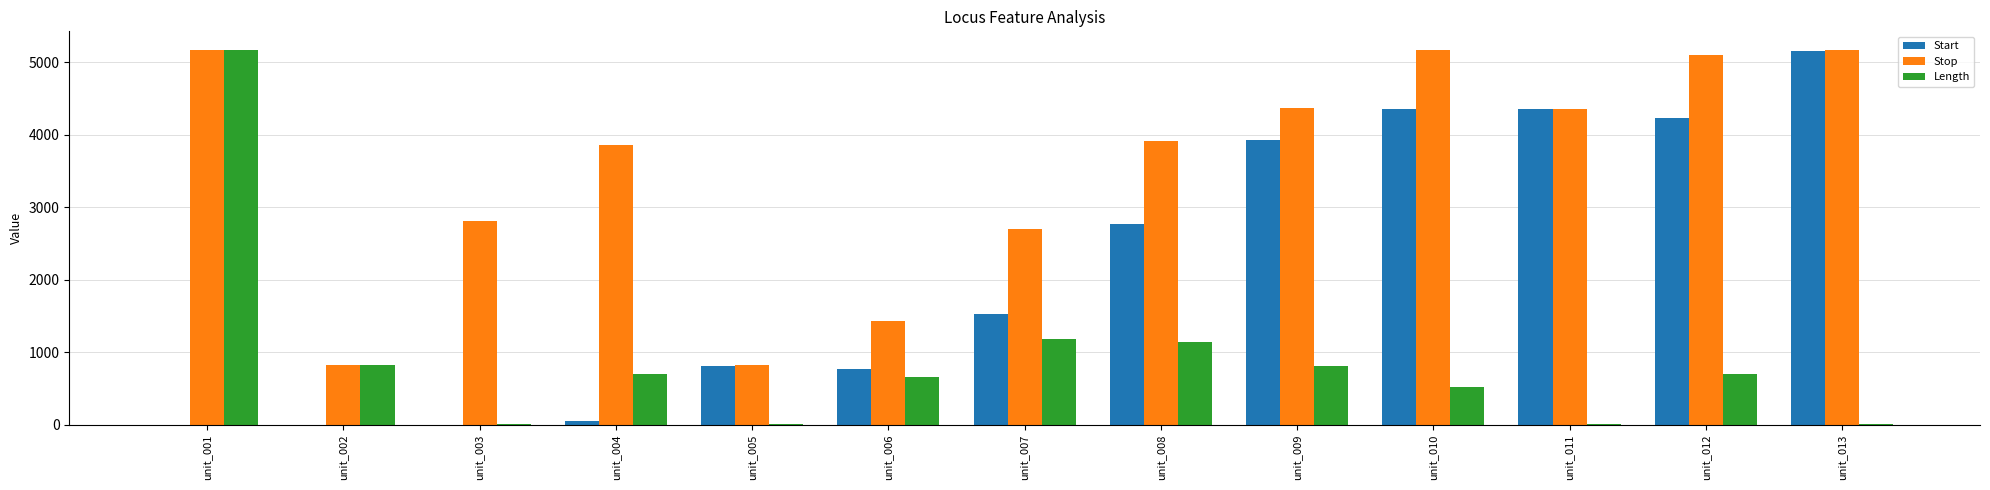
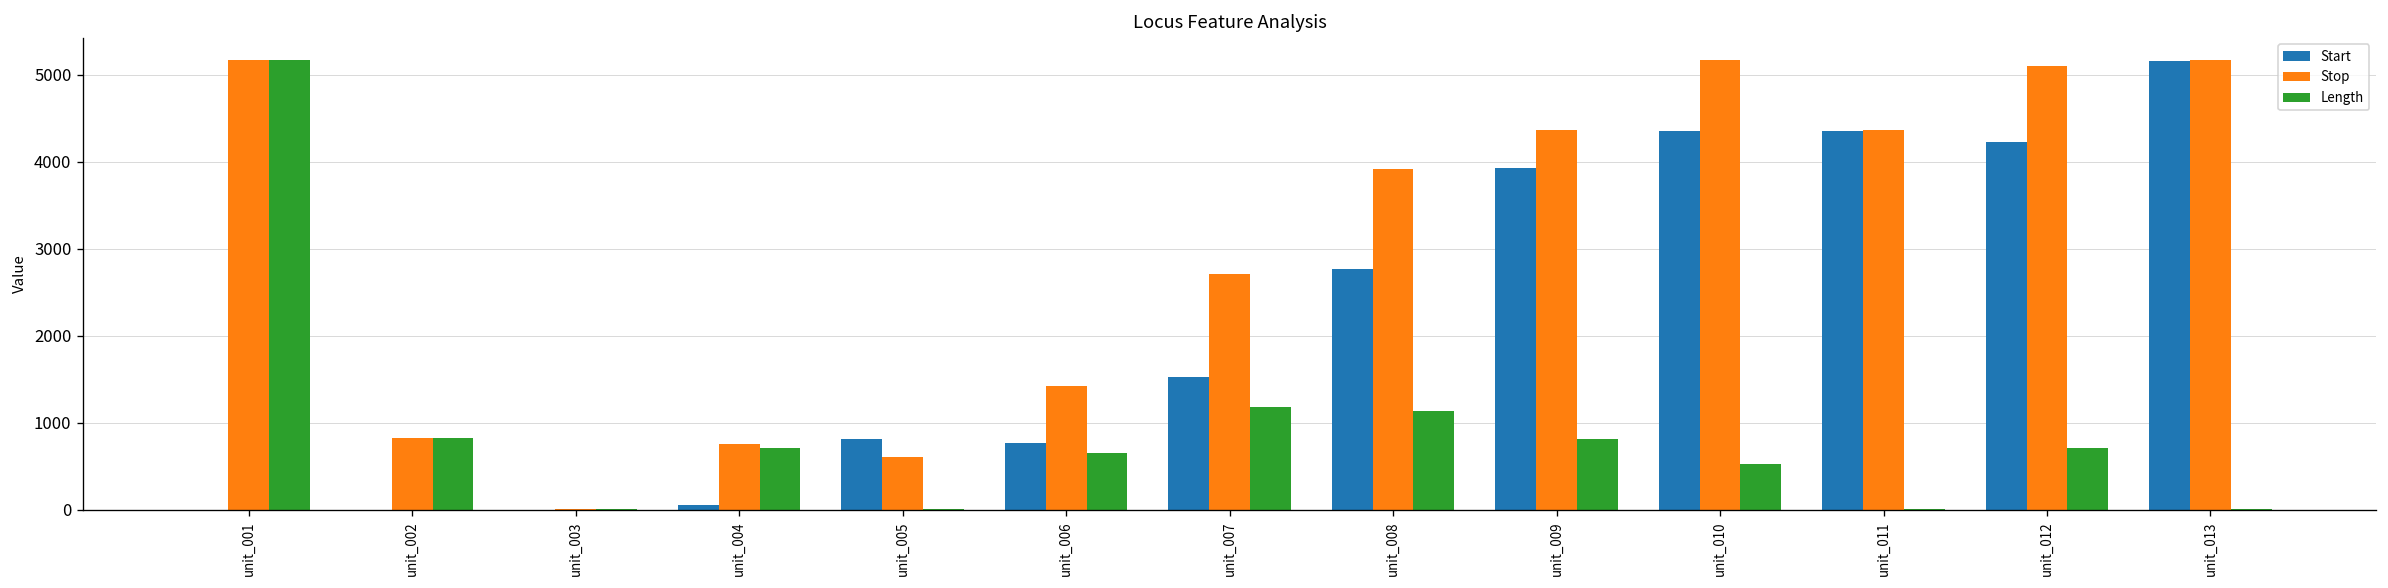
Stop, unit_003: 2800 -> 0
Stop, unit_004: 3900 -> 800
Stop, unit_005: 800 -> 600
